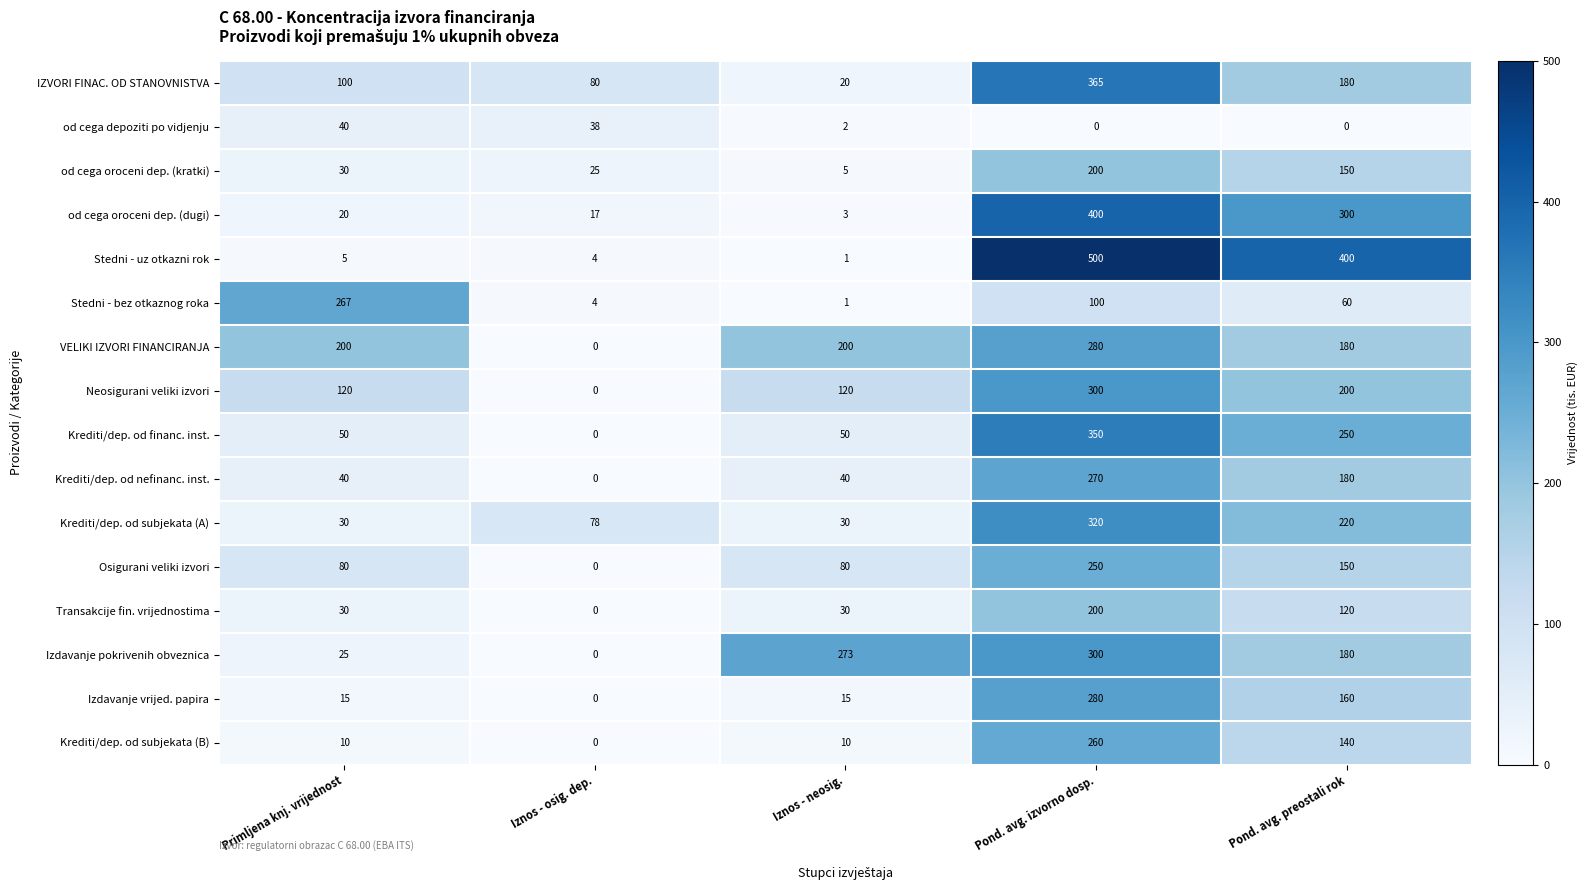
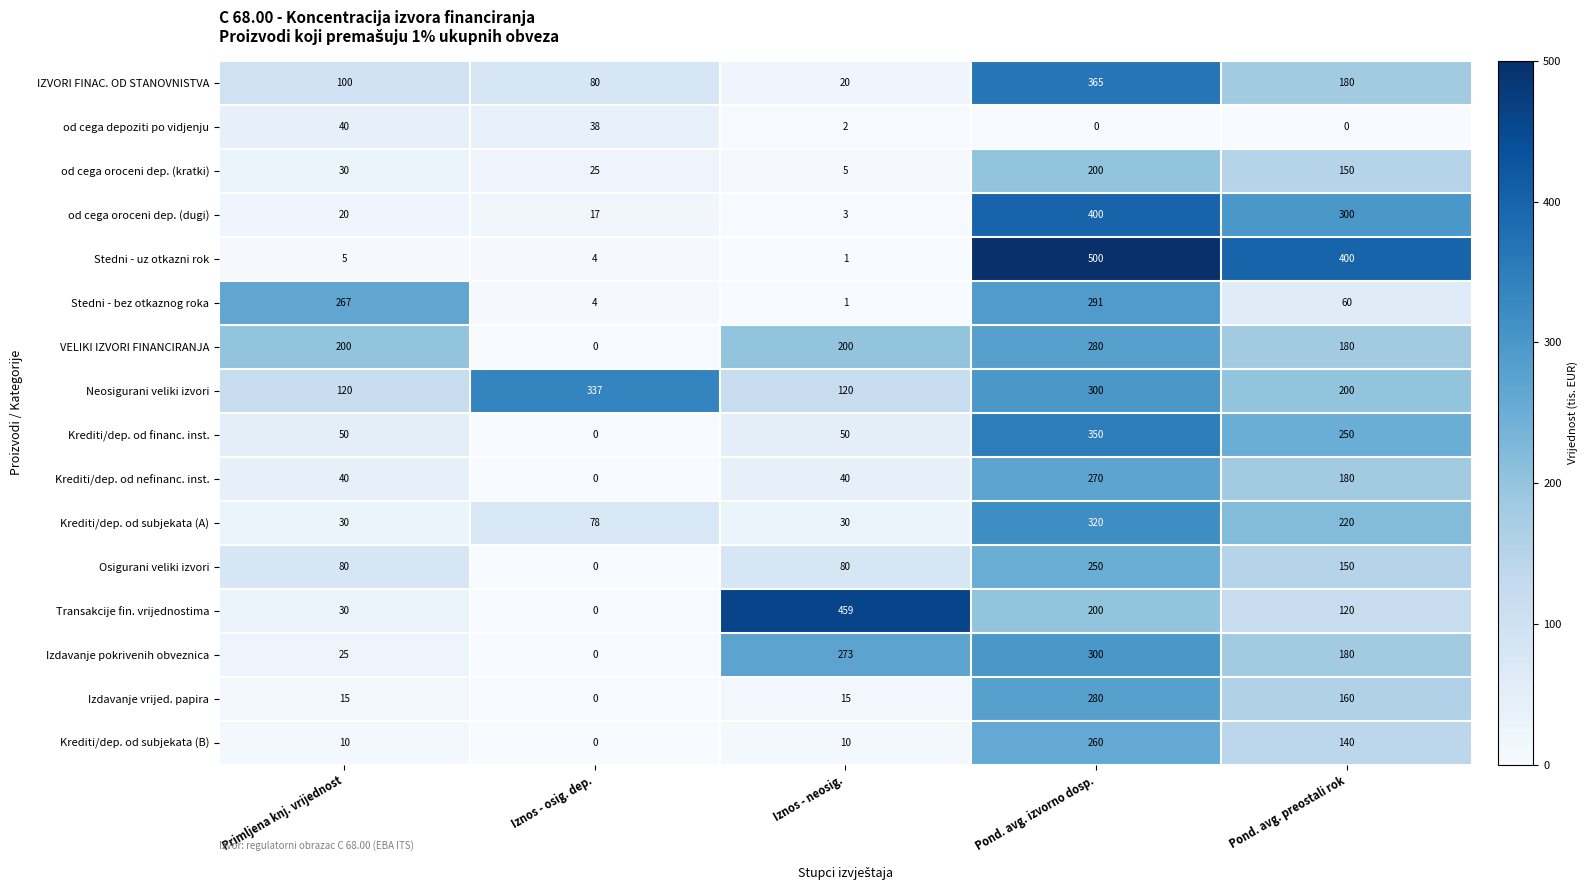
Stedni - bez otkaznog roka, Pond. avg. izvorno dosp.: 100 -> 291
Neosigurani veliki izvori, Iznos - osig. dep.: 0 -> 337
Transakcije fin. vrijednostima, Iznos - neosig.: 30 -> 459
